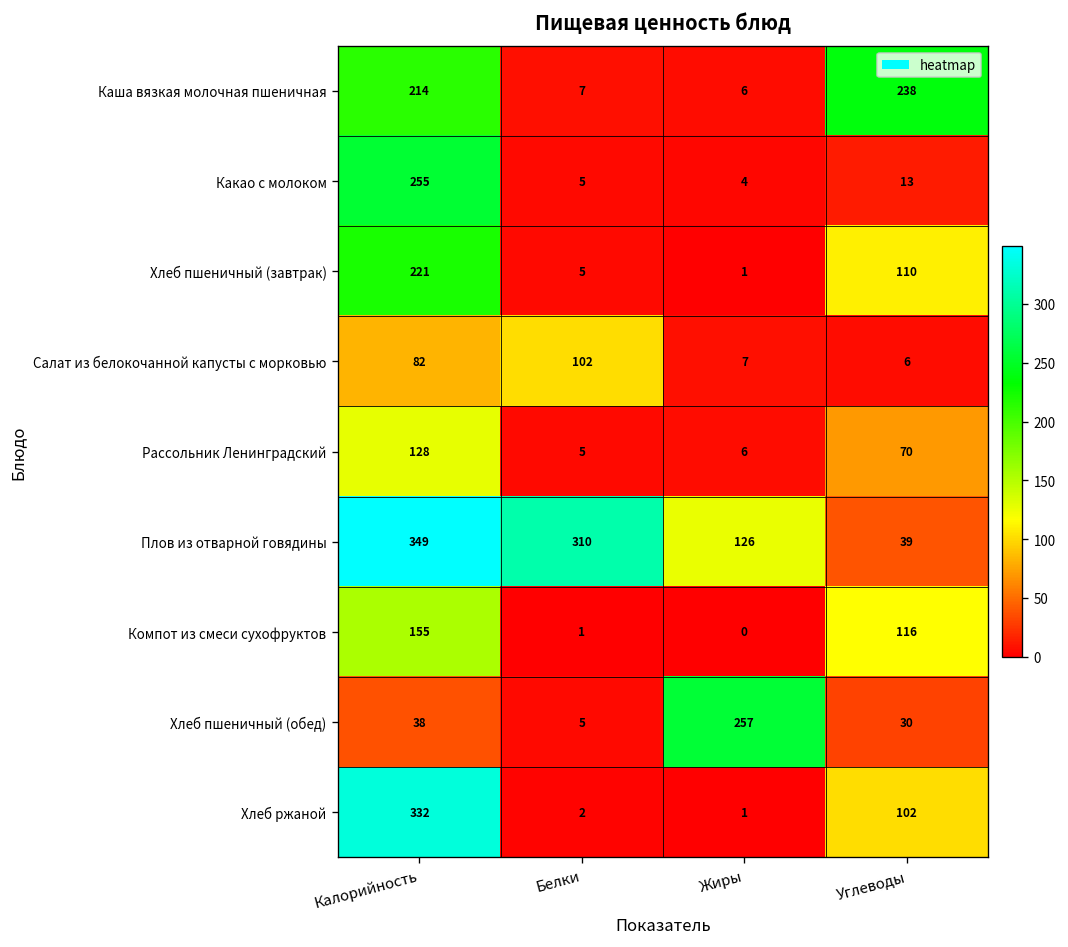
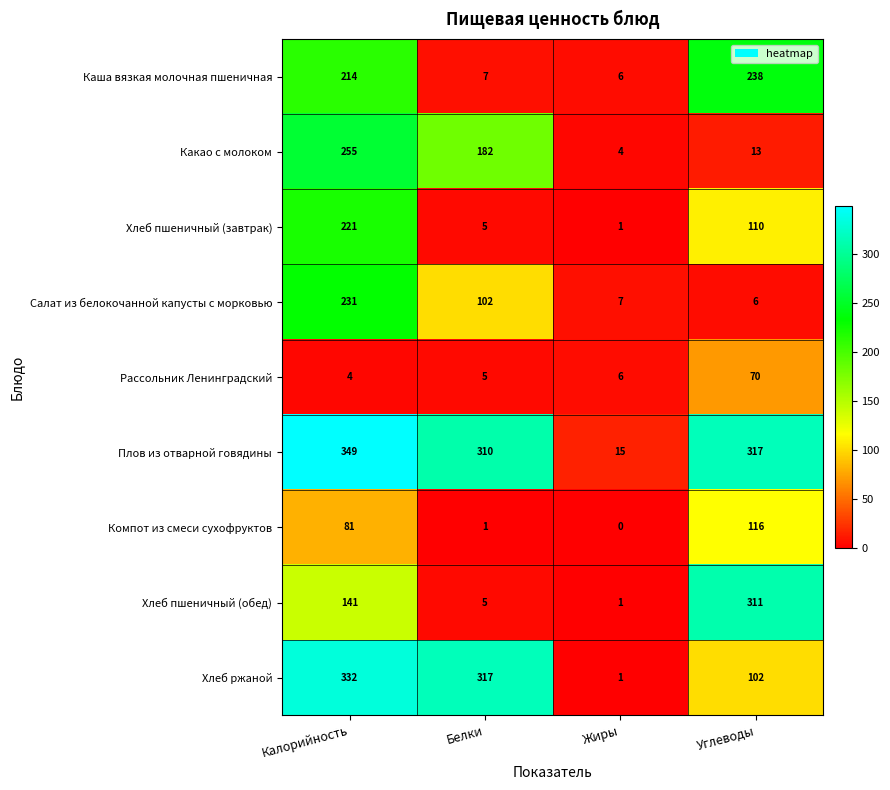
Какао с молоком, Белки: 5 -> 182
Салат из белокочанной капусты с морковью, Калорийность: 82 -> 231
Рассольник Ленинградский, Калорийность: 128 -> 4
Плов из отварной говядины, Жиры: 126 -> 15
Плов из отварной говядины, Углеводы: 39 -> 317
Компот из смеси сухофруктов, Калорийность: 155 -> 81
Хлеб пшеничный (обед), Калорийность: 38 -> 141
Хлеб пшеничный (обед), Жиры: 257 -> 1
Хлеб пшеничный (обед), Углеводы: 30 -> 311
Хлеб ржаной, Белки: 2 -> 317
